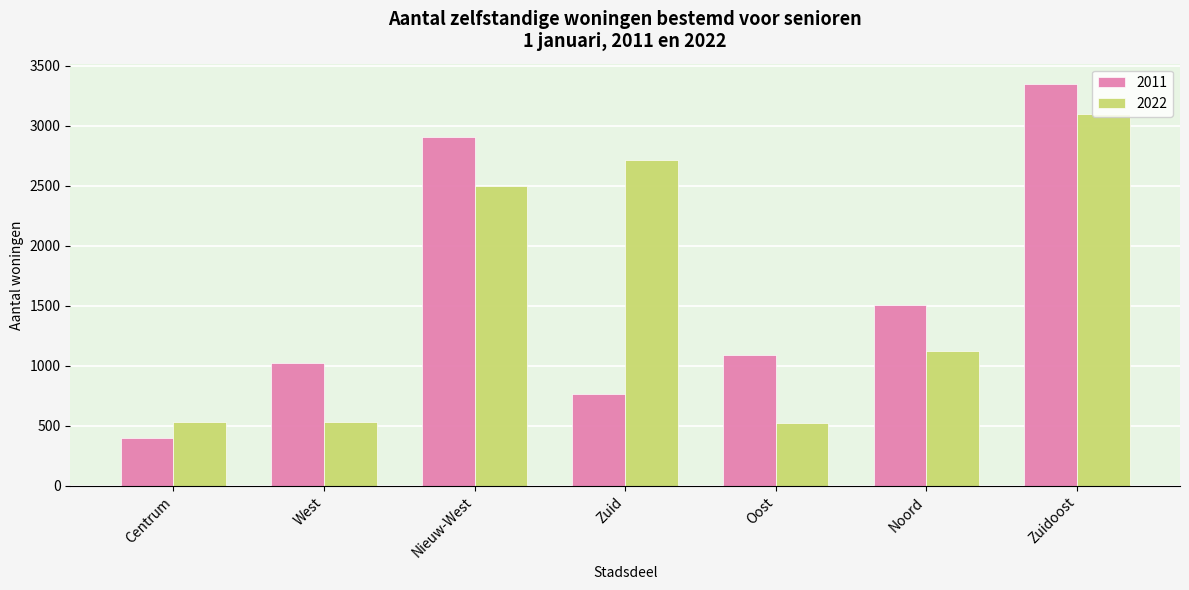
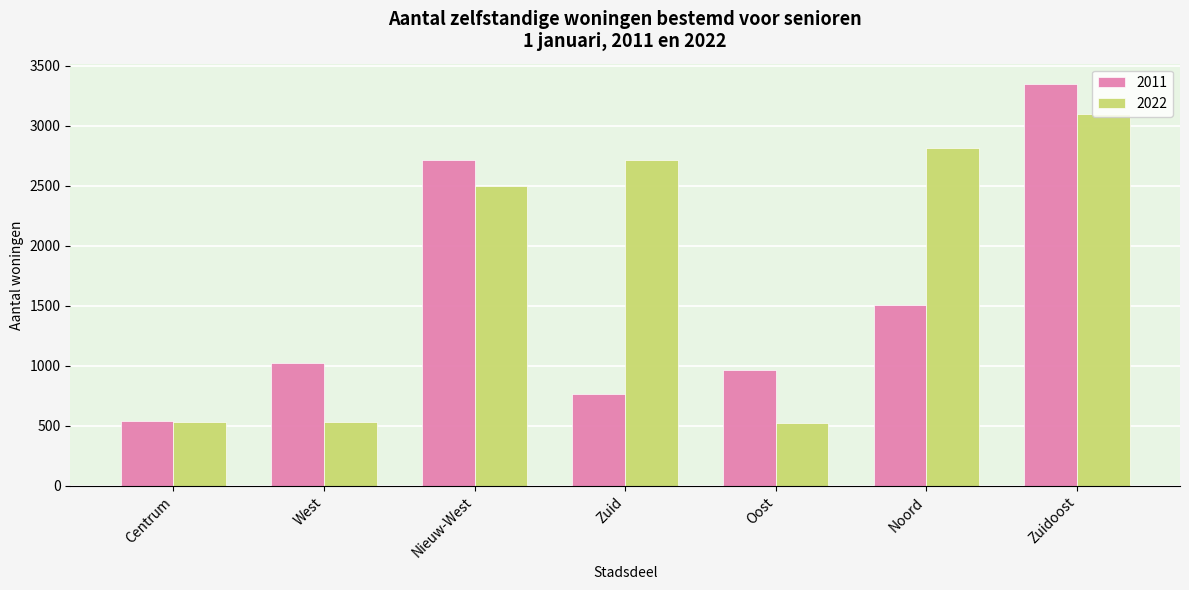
2011, Centrum: 400 -> 540
2011, Nieuw-West: 2900 -> 2710
2011, Oost: 1090 -> 970
2022, Noord: 1130 -> 2810
